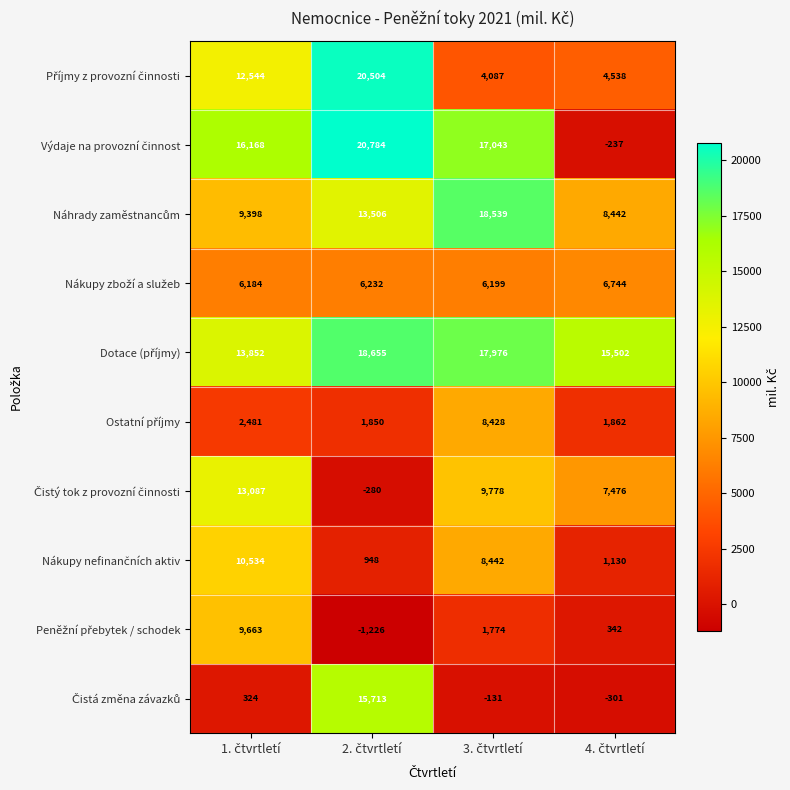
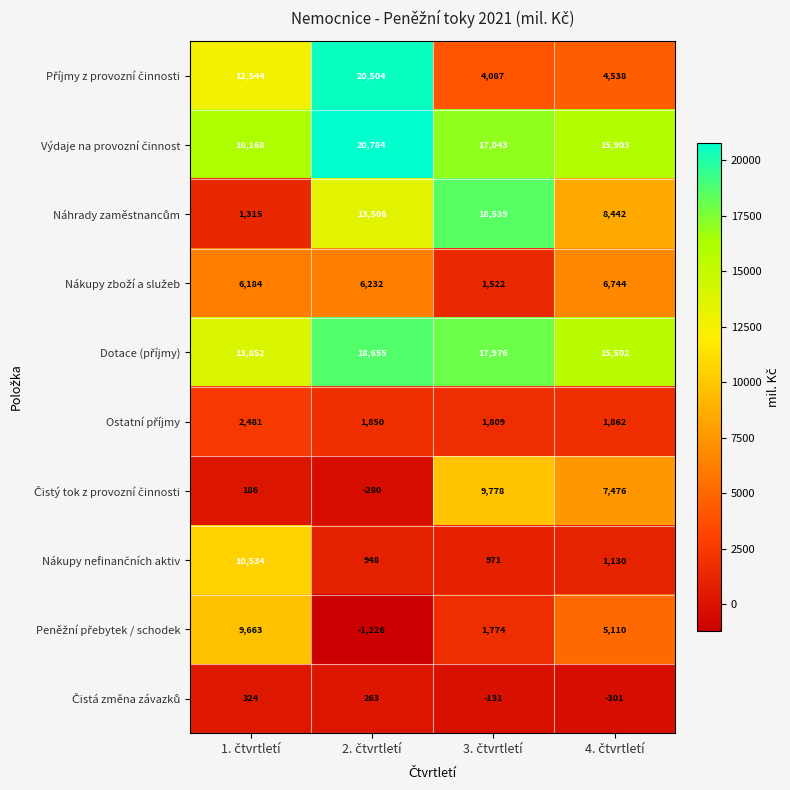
Výdaje na provozní činnost, 4. čtvrtletí: -237 -> 15,903
Náhrady zaměstnancům, 1. čtvrtletí: 9,398 -> 1,315
Nákupy zboží a služeb, 3. čtvrtletí: 6,199 -> 1,522
Ostatní příjmy, 3. čtvrtletí: 8,428 -> 1,809
Čistý tok z provozní činnosti, 1. čtvrtletí: 13,087 -> 186
Nákupy nefinančních aktiv, 3. čtvrtletí: 8,442 -> 971
Peněžní přebytek / schodek, 4. čtvrtletí: 342 -> 5,110
Čistá změna závazků, 2. čtvrtletí: 15,713 -> 263
